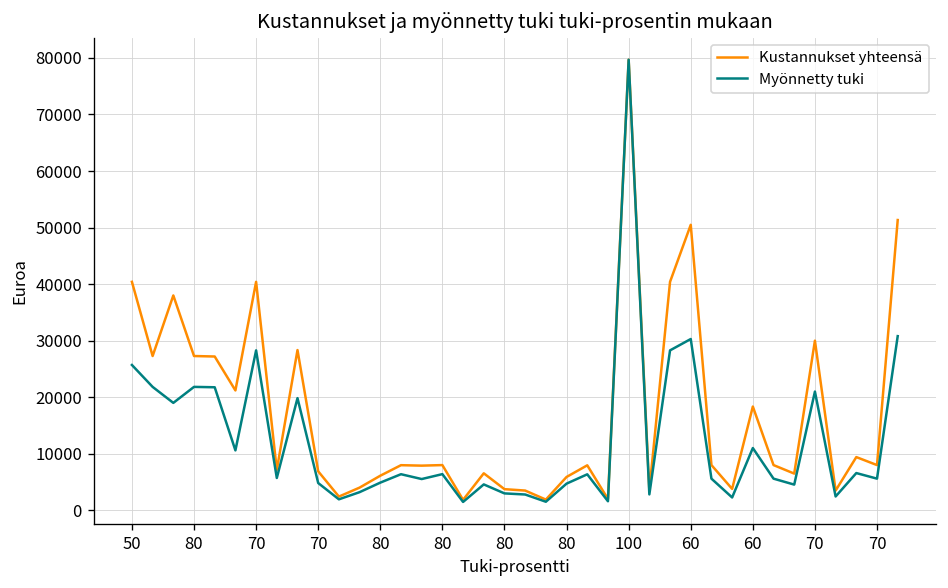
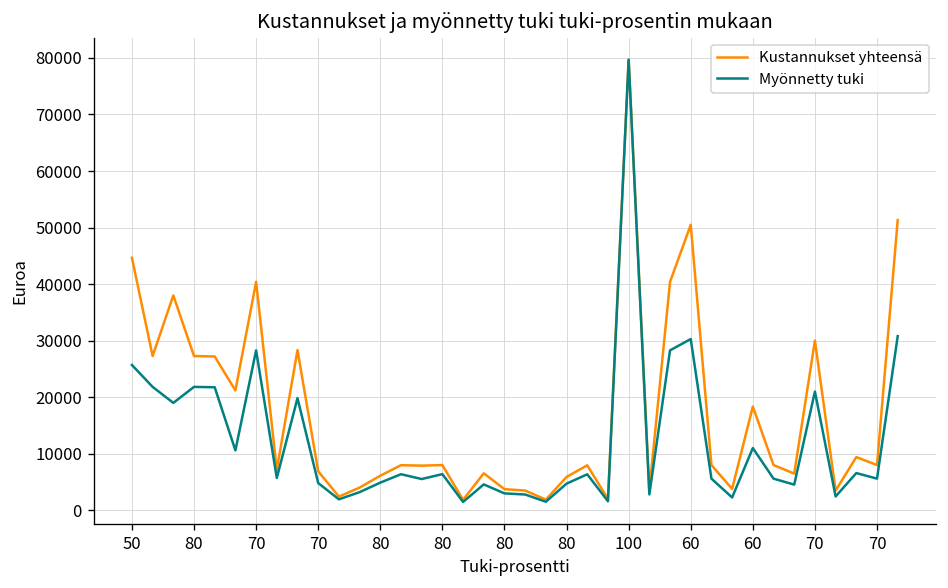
Kustannukset yhteensä, 50: 40000 -> 45000
